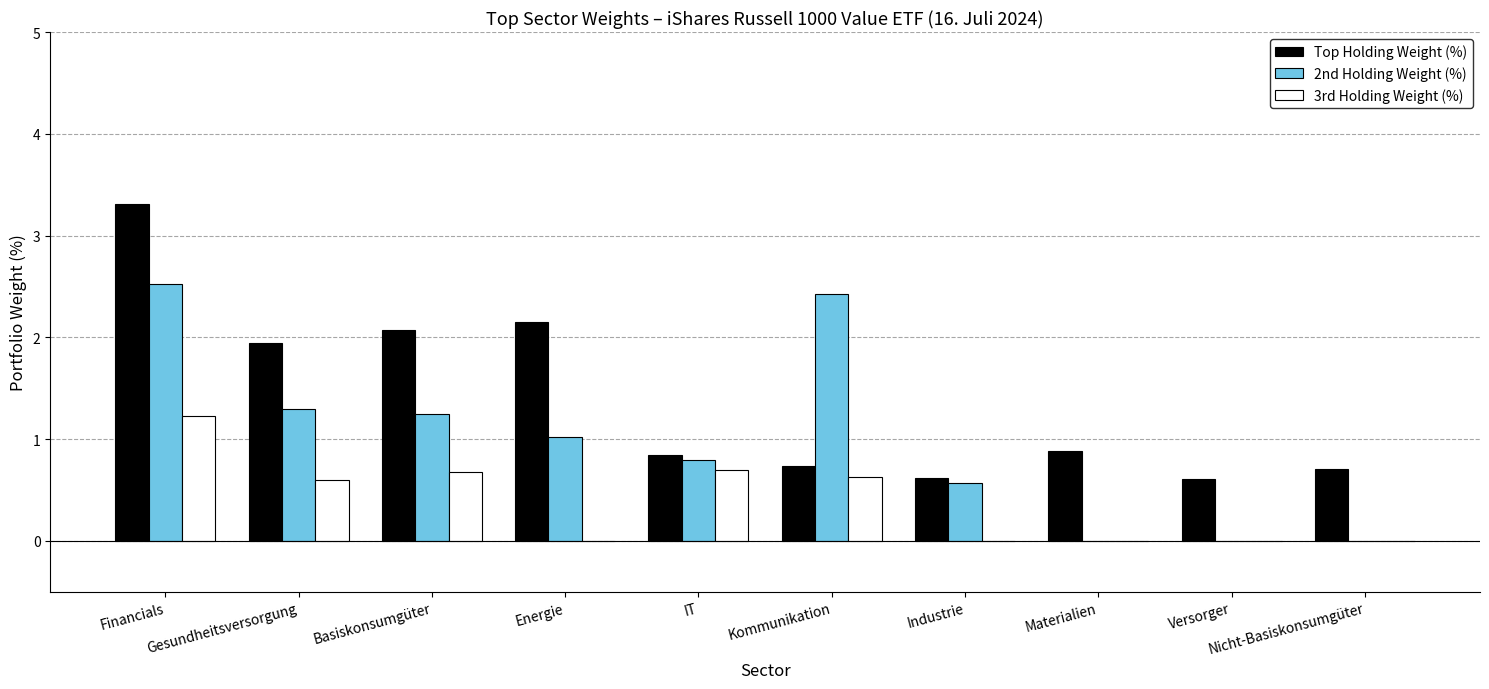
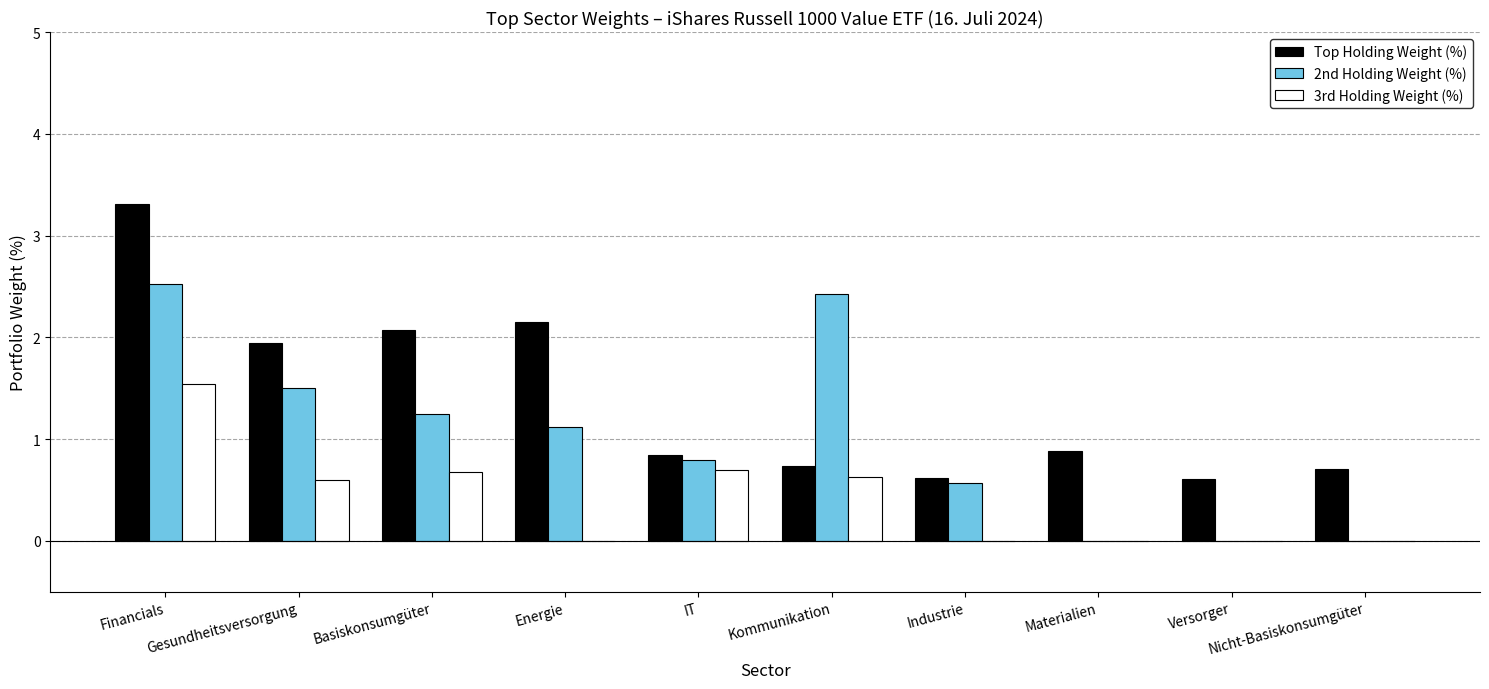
3rd Holding Weight (%), Financials: 1.23 -> 1.54
2nd Holding Weight (%), Gesundheitsversorgung: 1.3 -> 1.5
2nd Holding Weight (%), Energie: 1.02 -> 1.12
